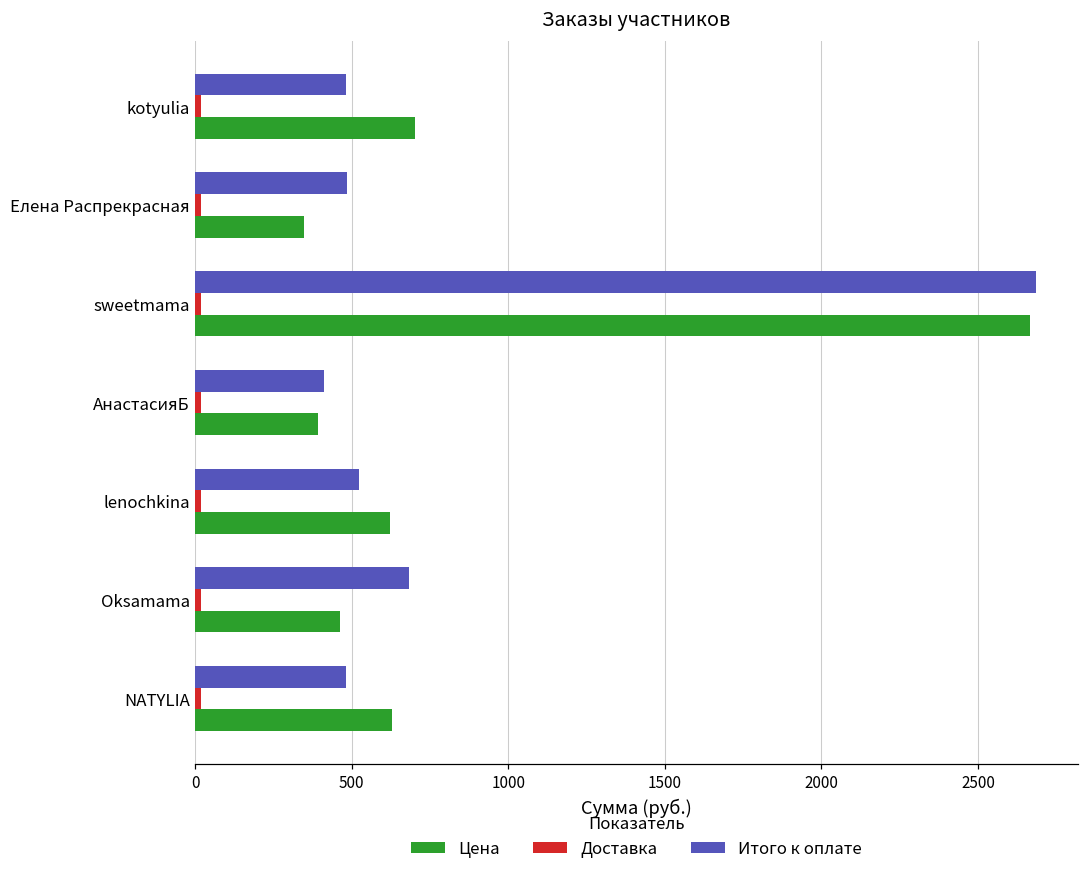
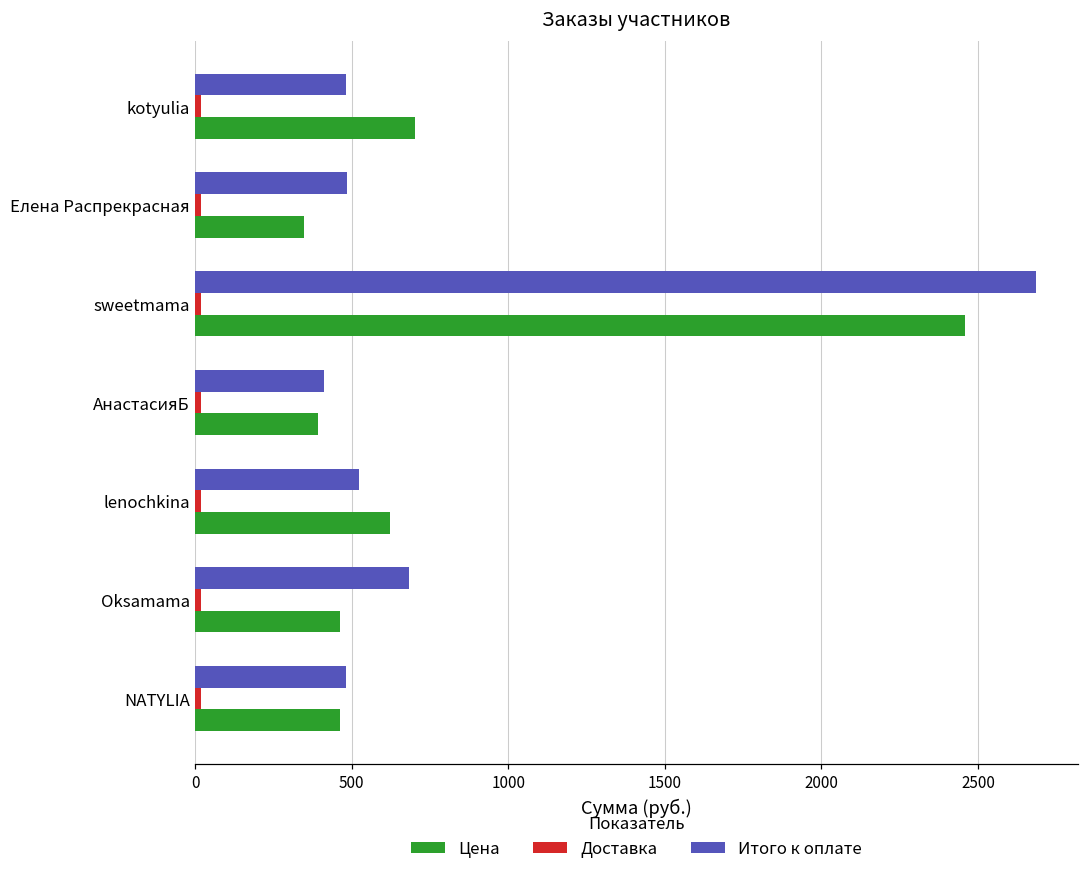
Цена, sweetmama: 2670 -> 2460
Цена, NATYLIA: 630 -> 460
